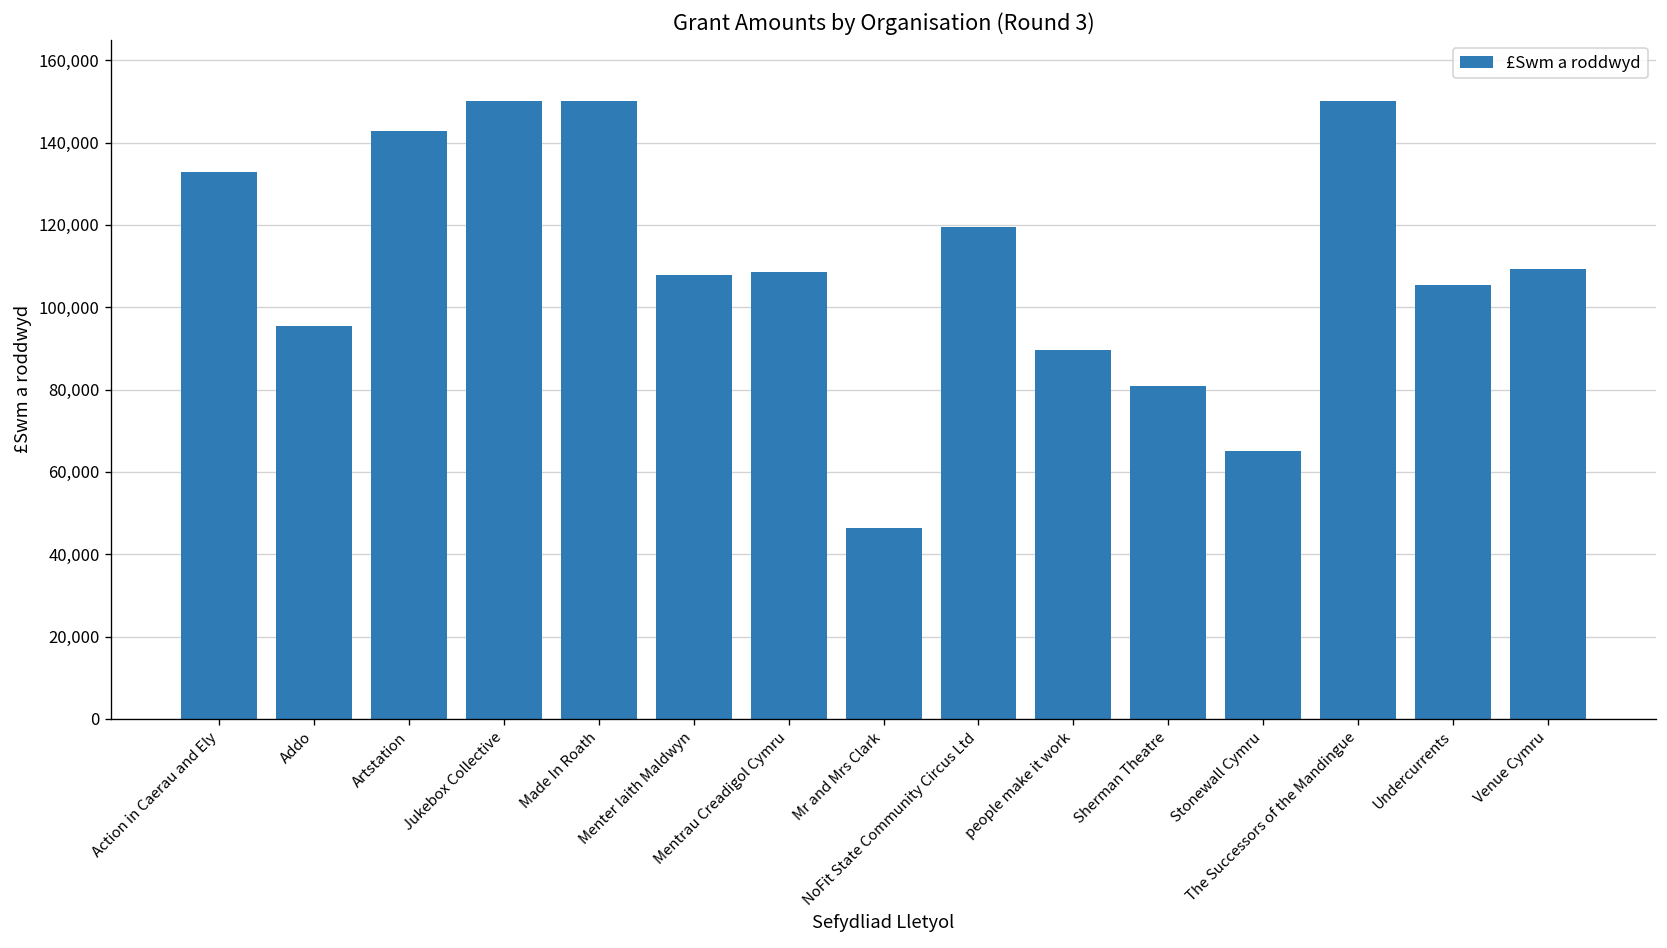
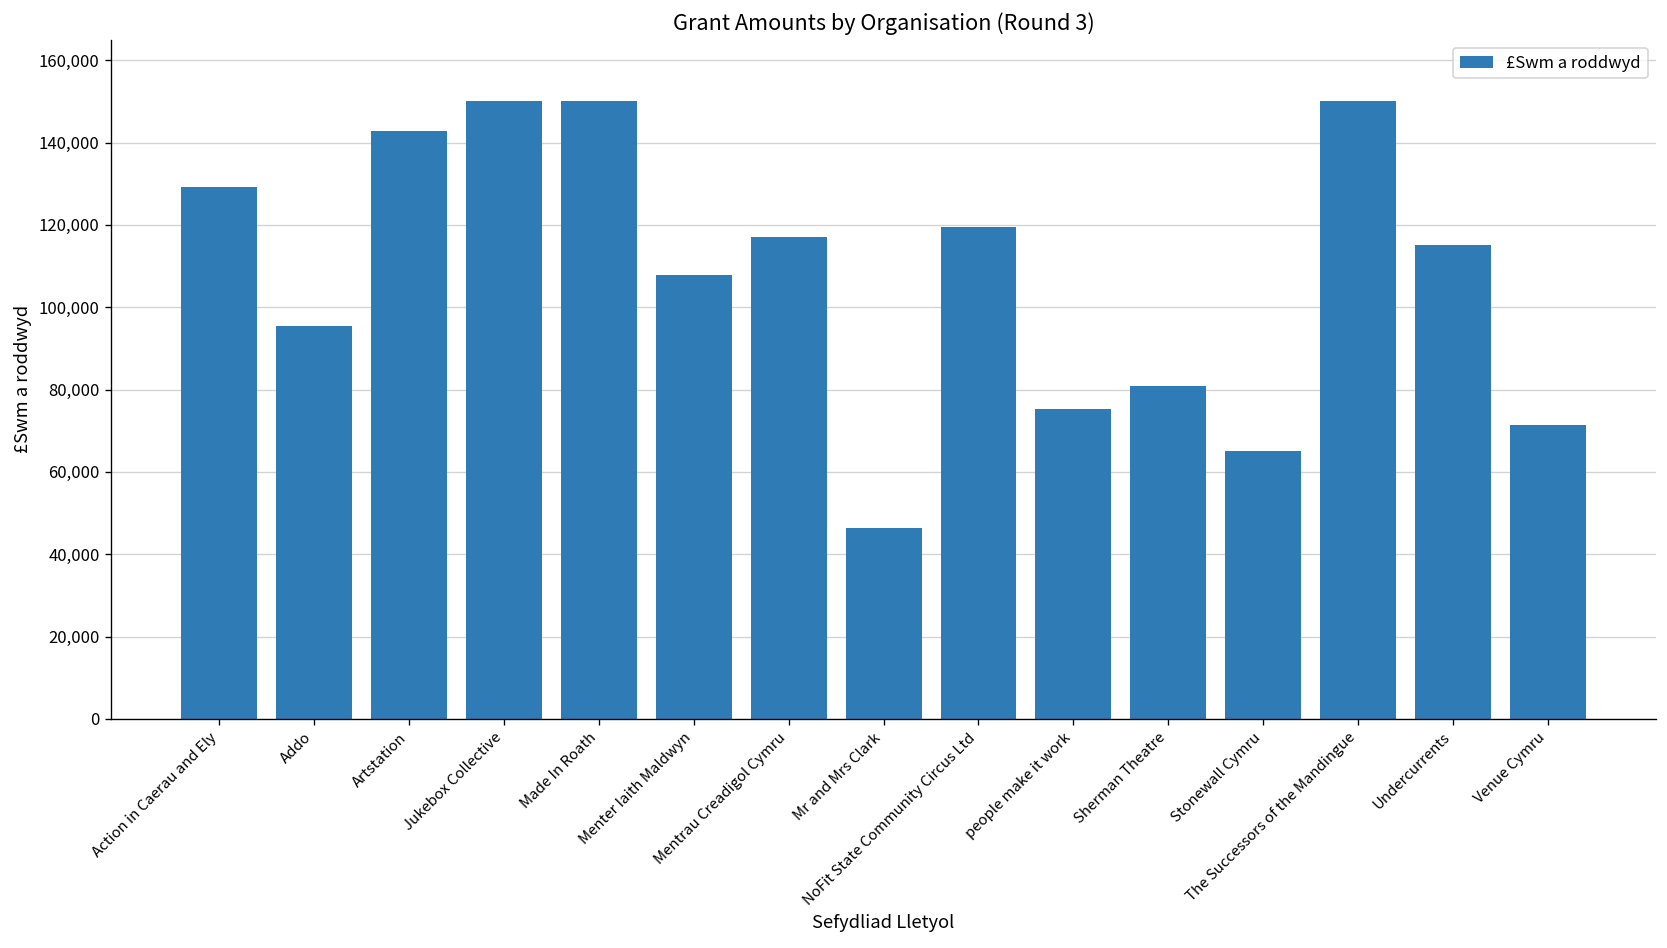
Action in Caerau and Ely: 133,000 -> 129,000
Mentrau Creadigol Cymru: 109,000 -> 117,000
people make it work: 90,000 -> 75,000
Undercurrents: 105,000 -> 115,000
Venue Cymru: 109,000 -> 71,000
